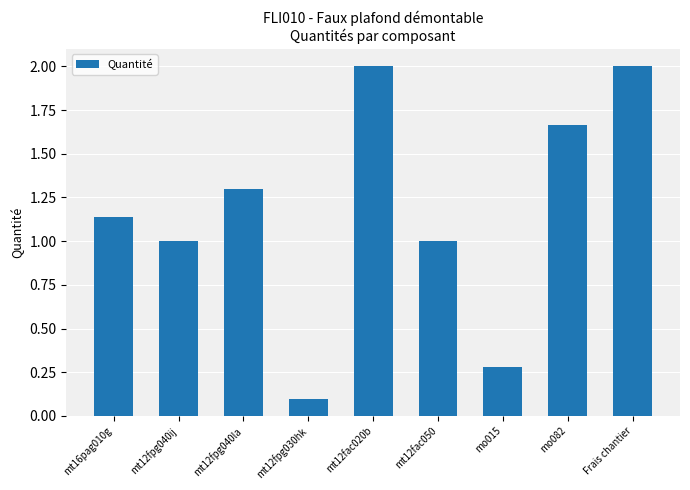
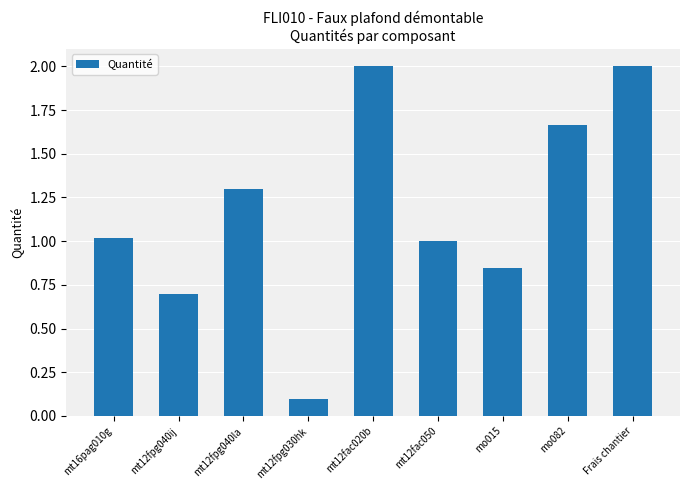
mt16pag010g: 1.14 -> 1.02
mt12fpg040ij: 1.0 -> 0.7
mo015: 0.28 -> 0.85
